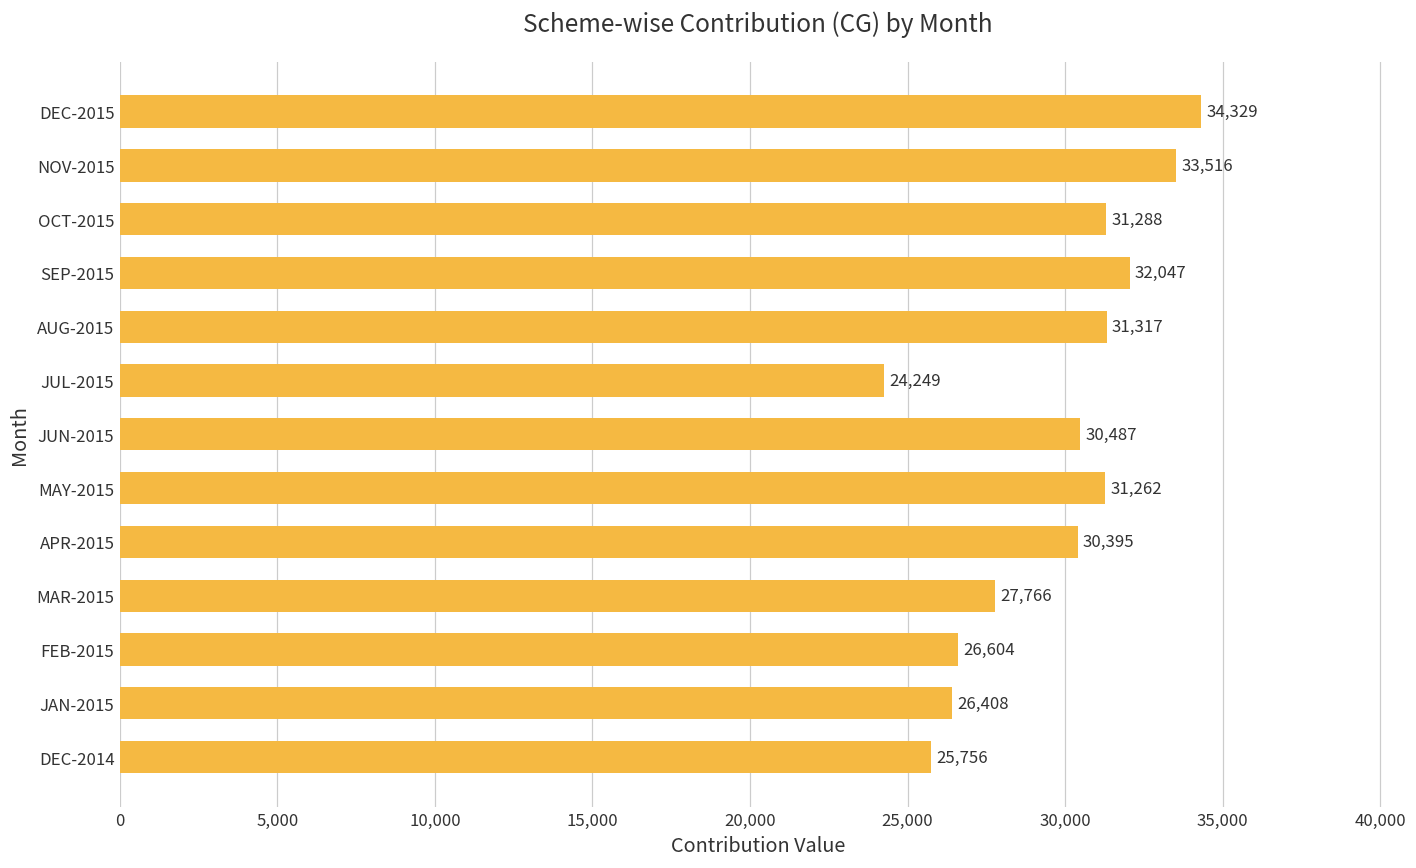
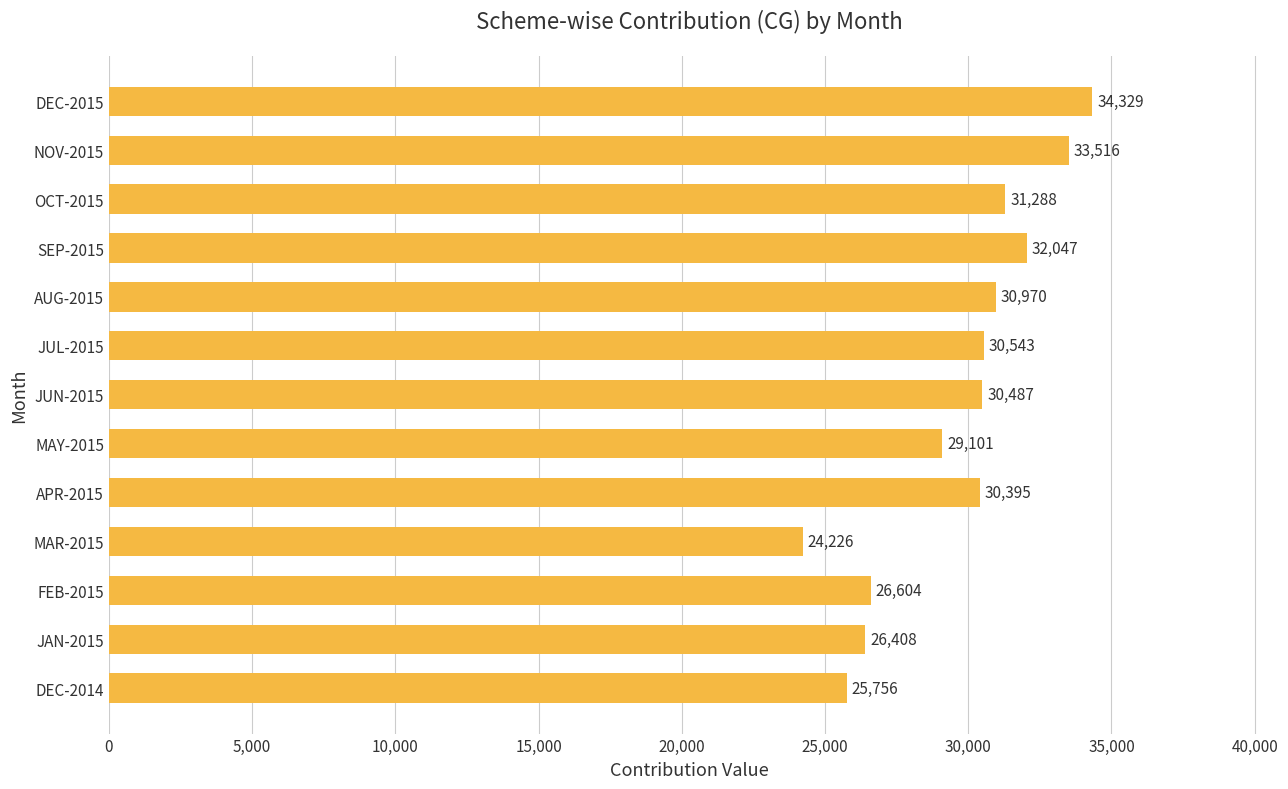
AUG-2015: 31,317 -> 30,970
JUL-2015: 24,249 -> 30,543
MAY-2015: 31,262 -> 29,101
MAR-2015: 27,766 -> 24,226
